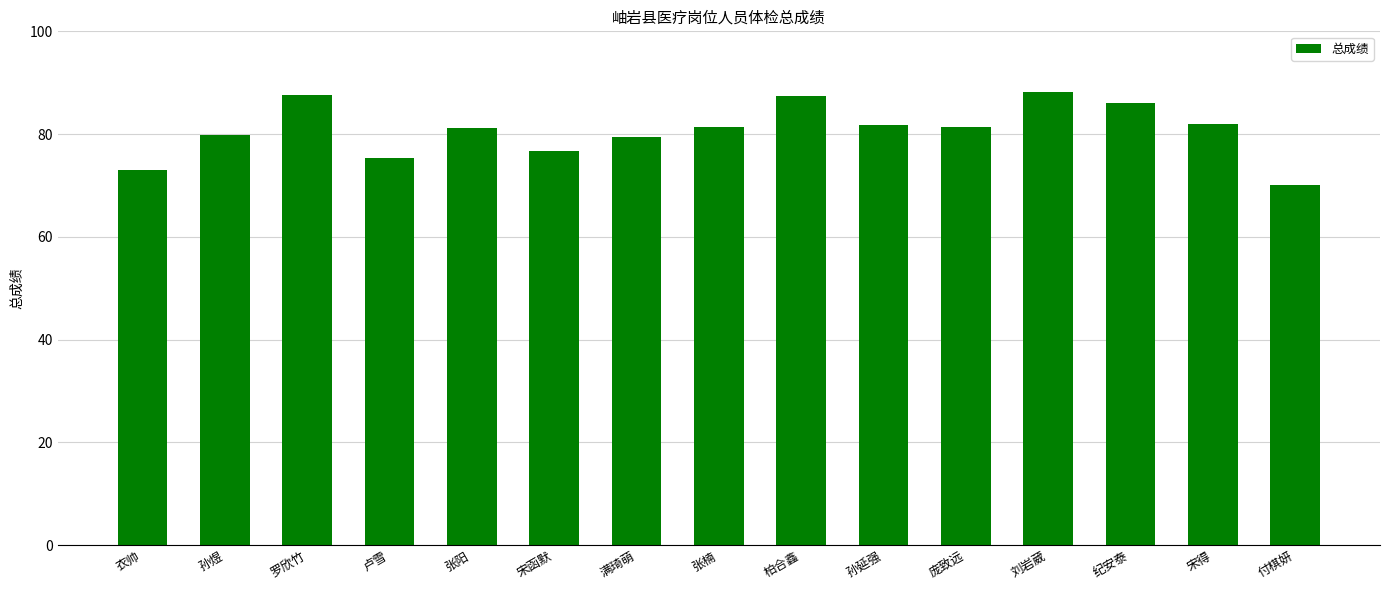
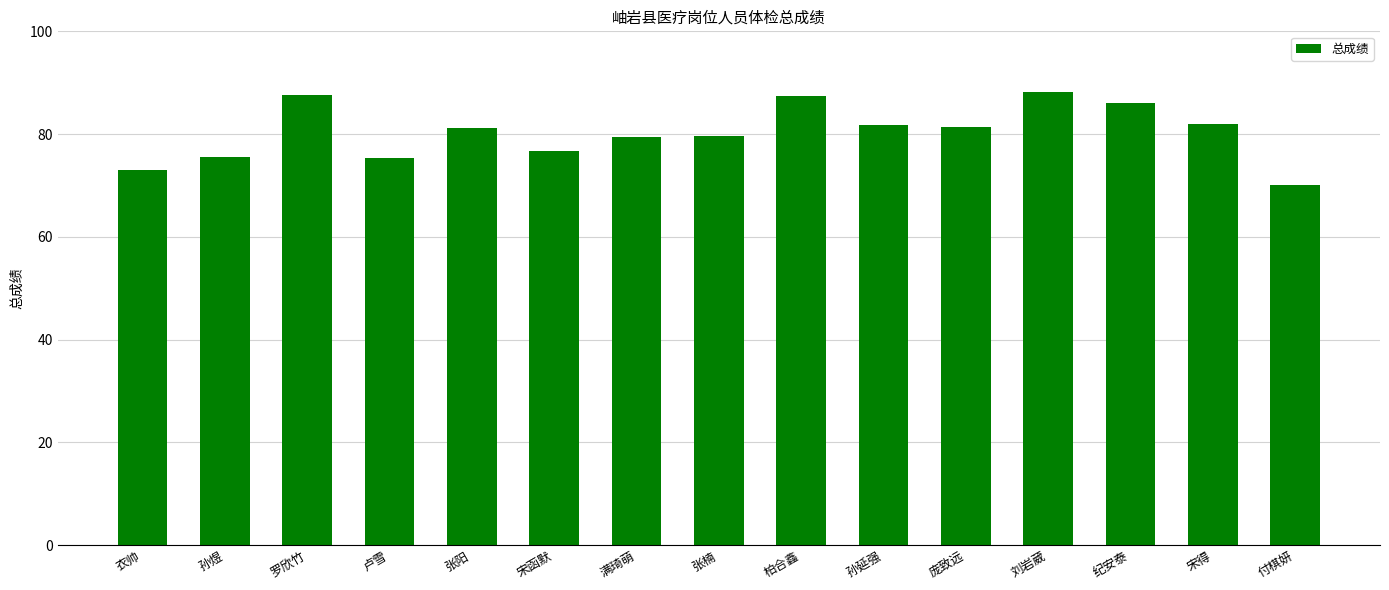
孙煜: 80 -> 76
张楠: 81 -> 80
